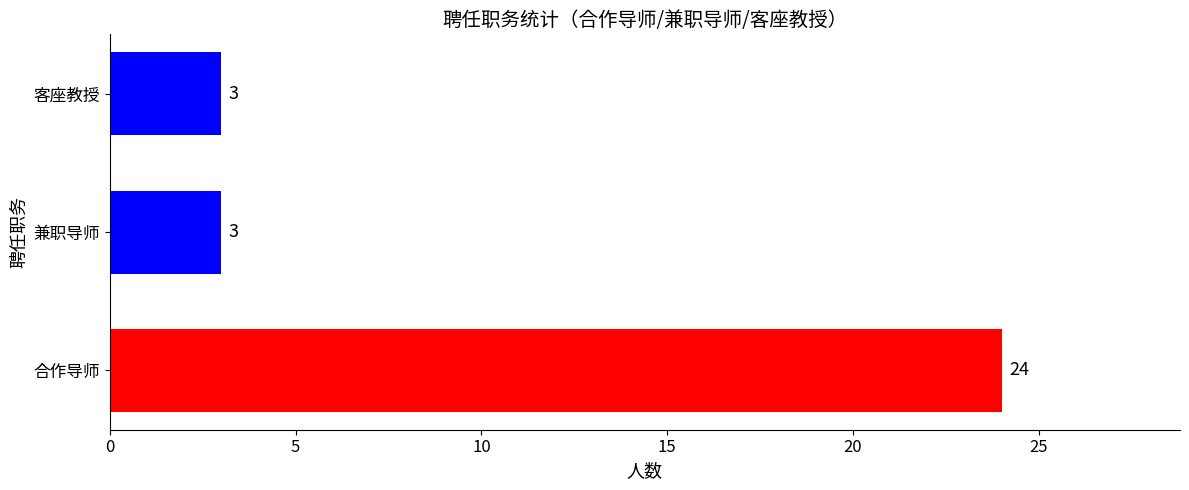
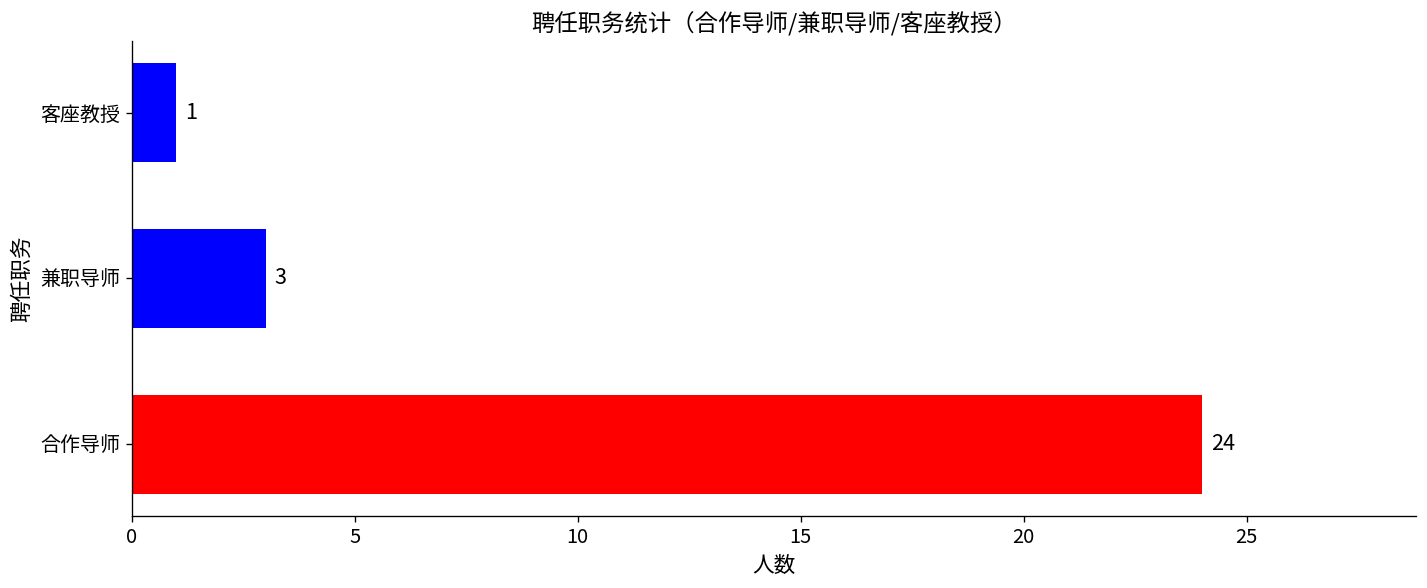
客座教授: 3 -> 1
